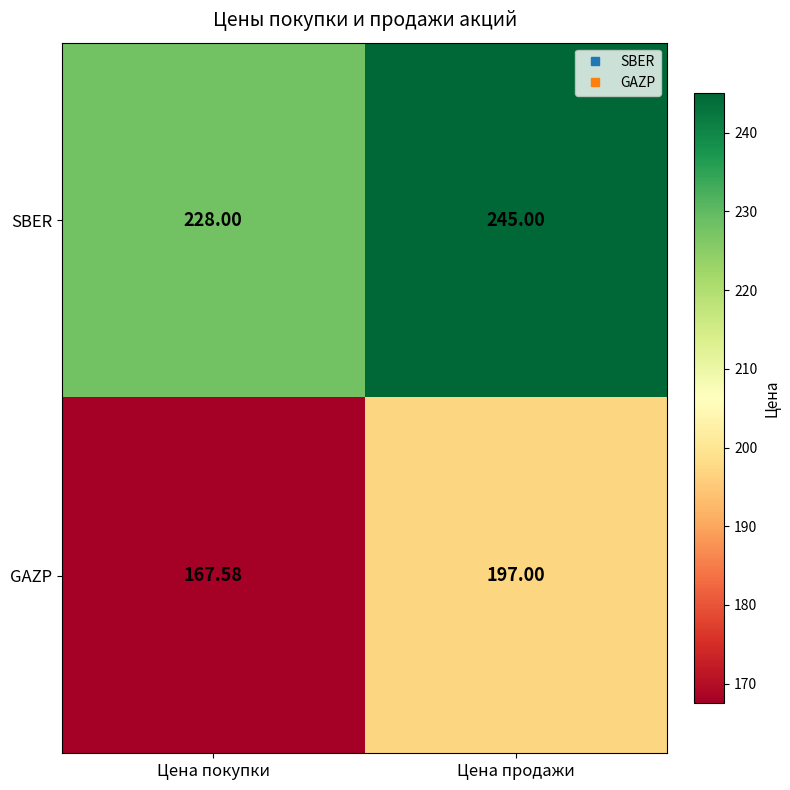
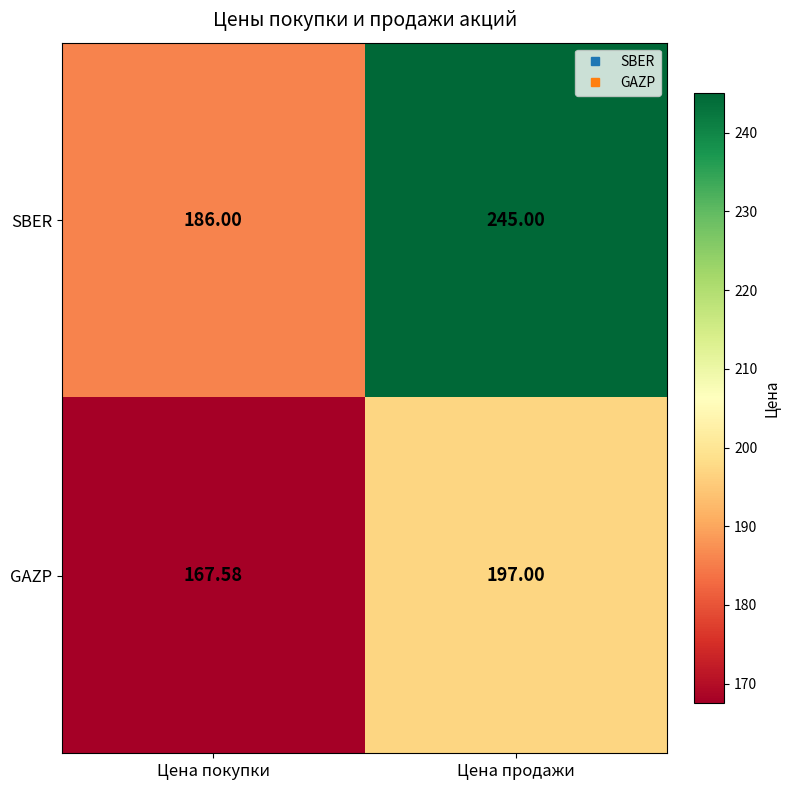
SBER, Цена покупки: 228.00 -> 186.00
